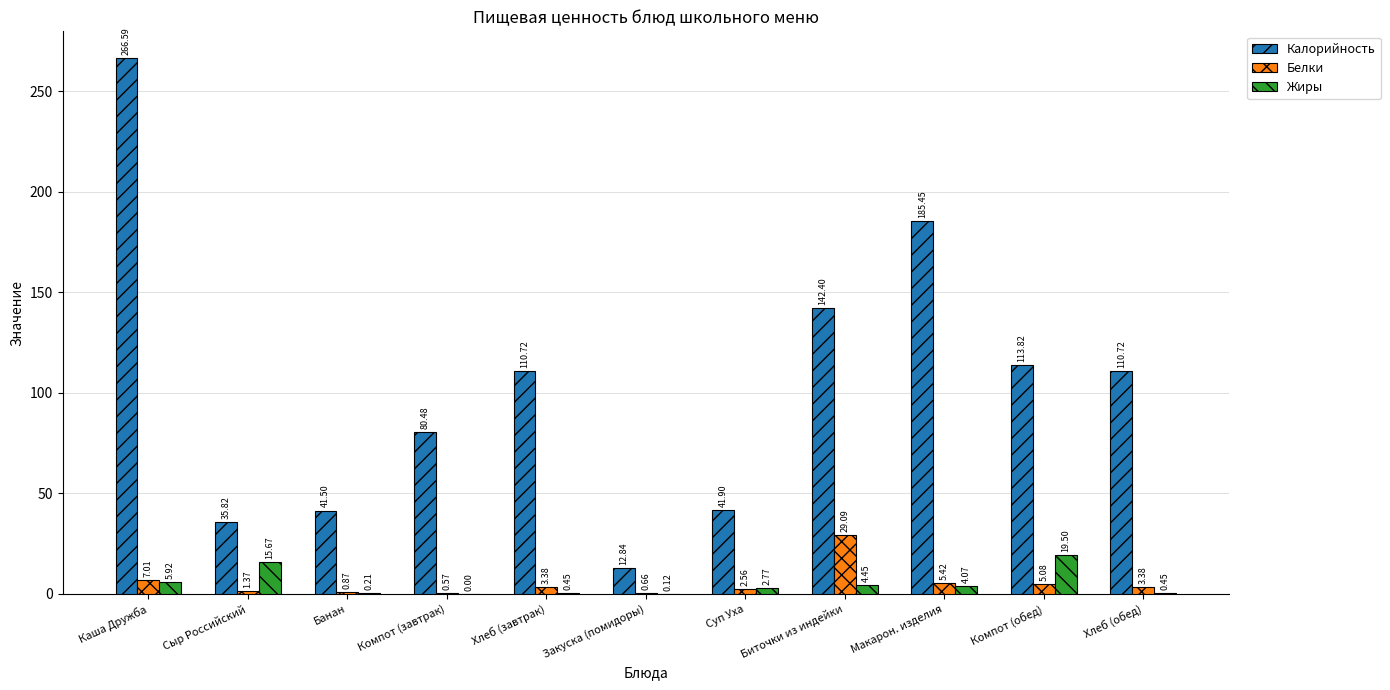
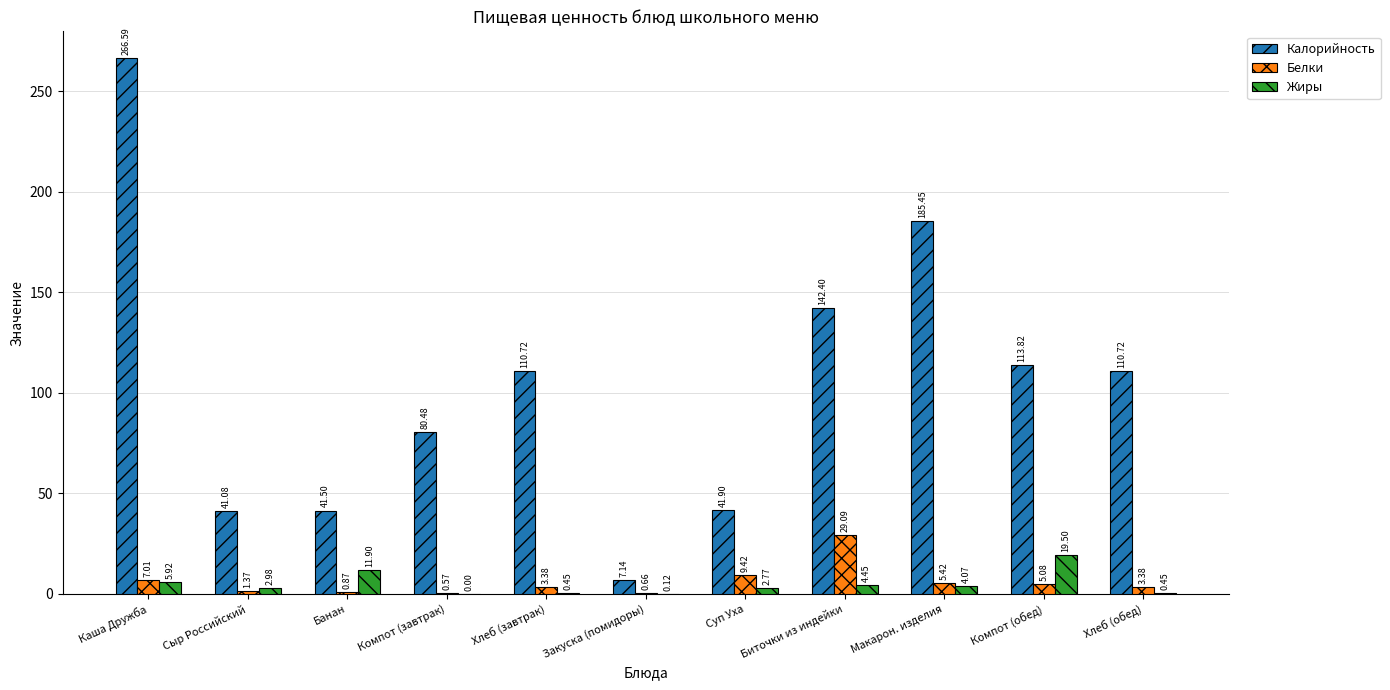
Калорийность, Сыр Российский: 35.82 -> 41.08
Жиры, Сыр Российский: 15.67 -> 2.98
Жиры, Банан: 0.21 -> 11.90
Калорийность, Закуска (помидоры): 12.84 -> 7.14
Белки, Суп Уха: 2.56 -> 9.42
